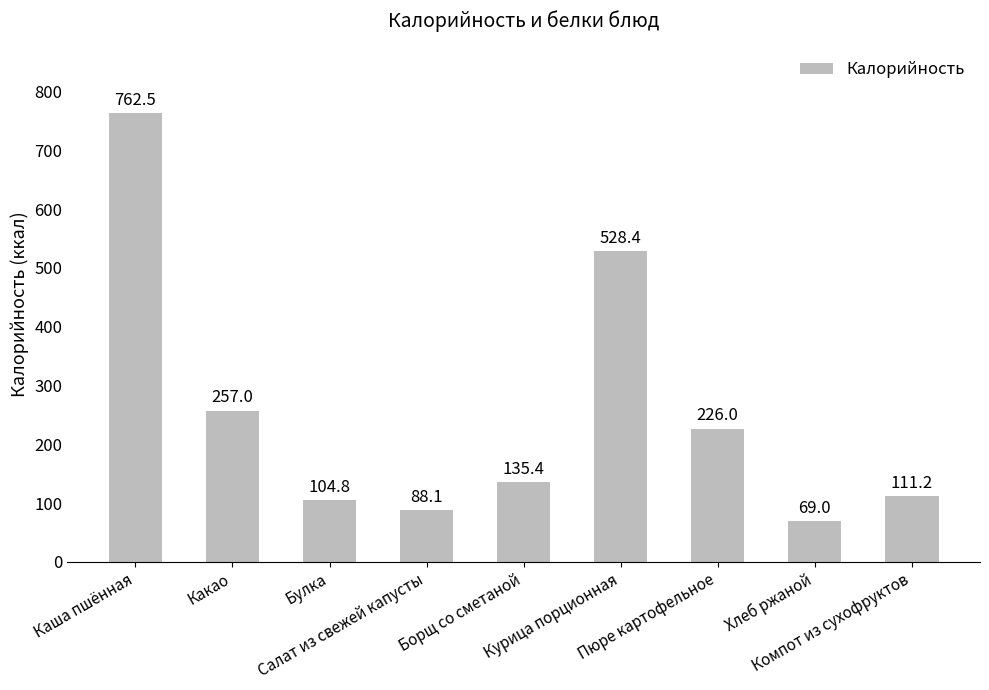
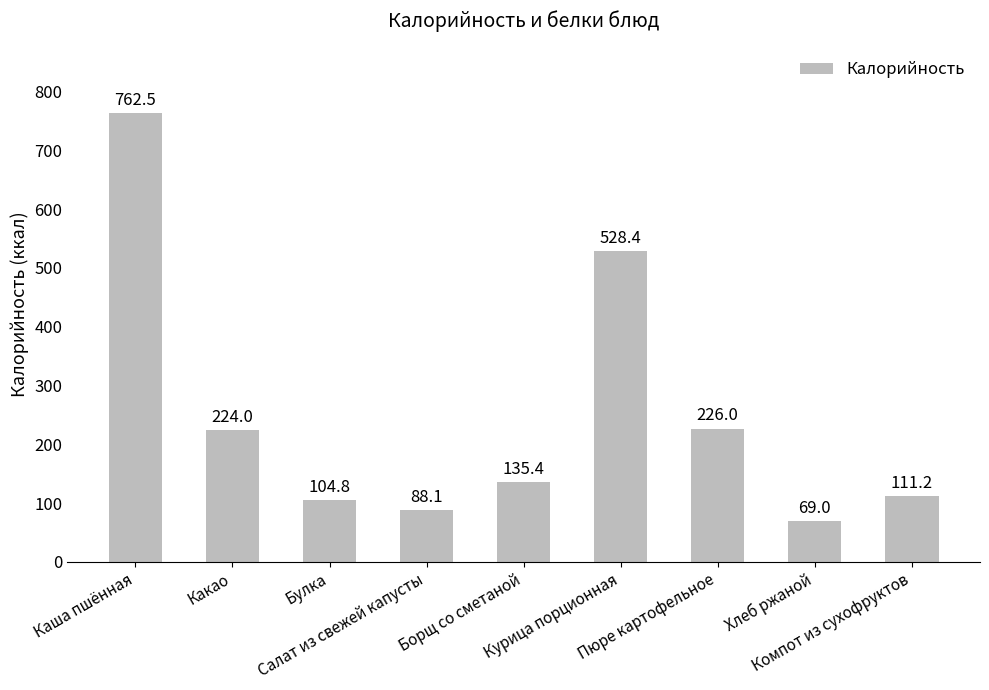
Какао: 257.0 -> 224.0
